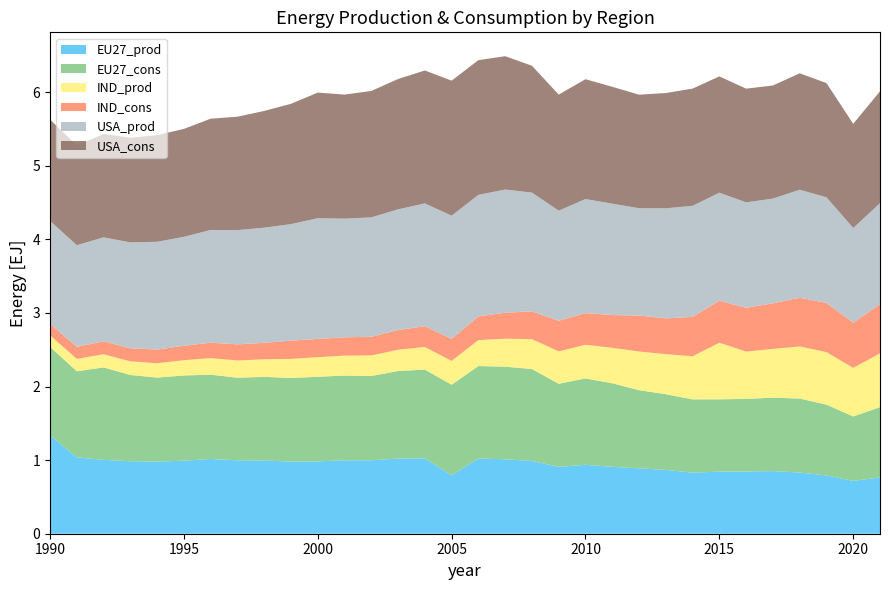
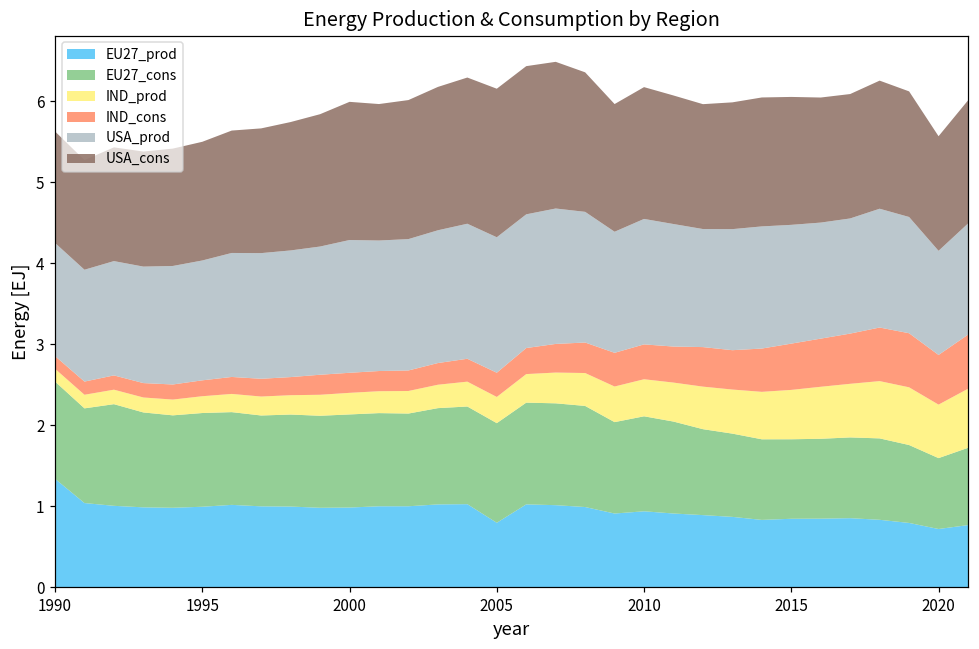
IND_prod, 2015: 0.8 -> 0.6
